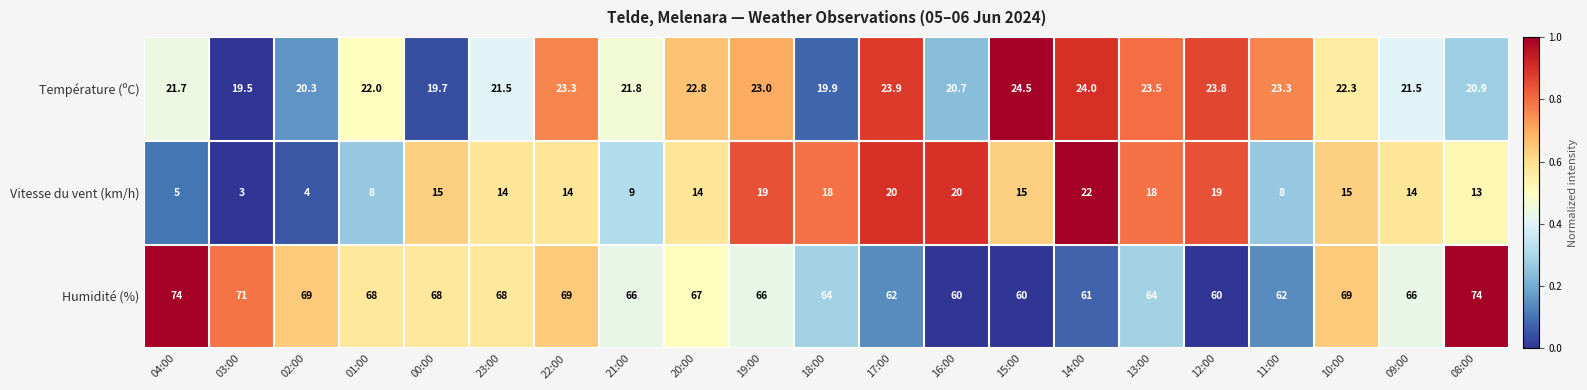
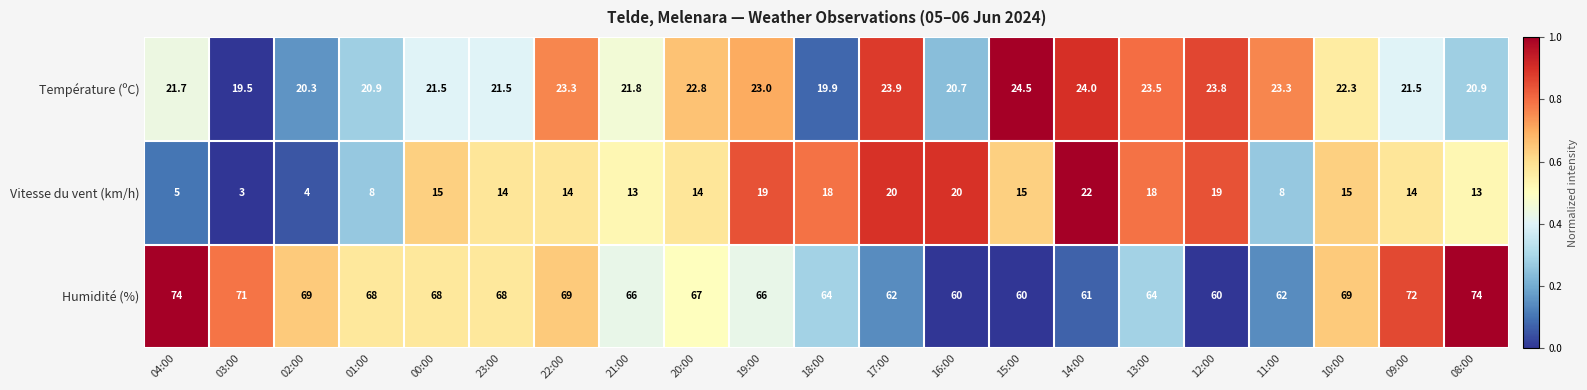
Température (ºC), 01:00: 22.0 -> 20.9
Température (ºC), 00:00: 19.7 -> 21.5
Vitesse du vent (km/h), 21:00: 9 -> 13
Humidité (%), 09:00: 66 -> 72
